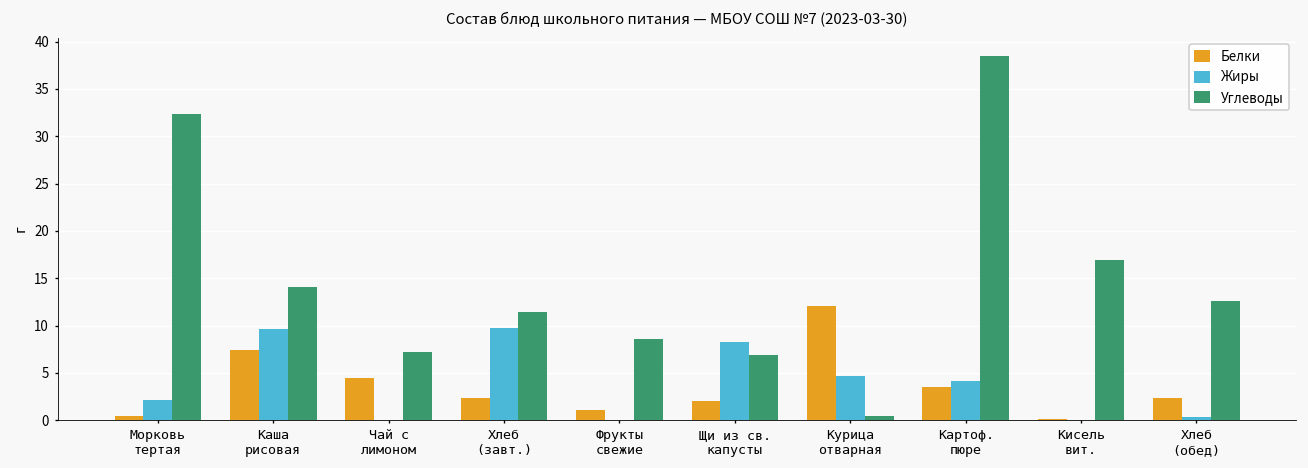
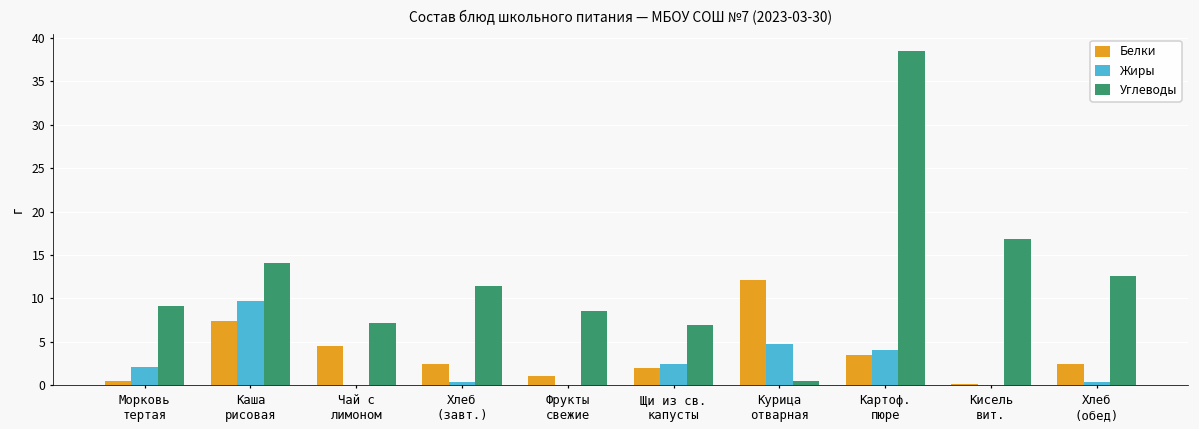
Углеводы, Морковь тертая: 32 -> 9
Жиры, Хлеб (завт.): 10 -> 0
Жиры, Щи из св. капусты: 8 -> 3
